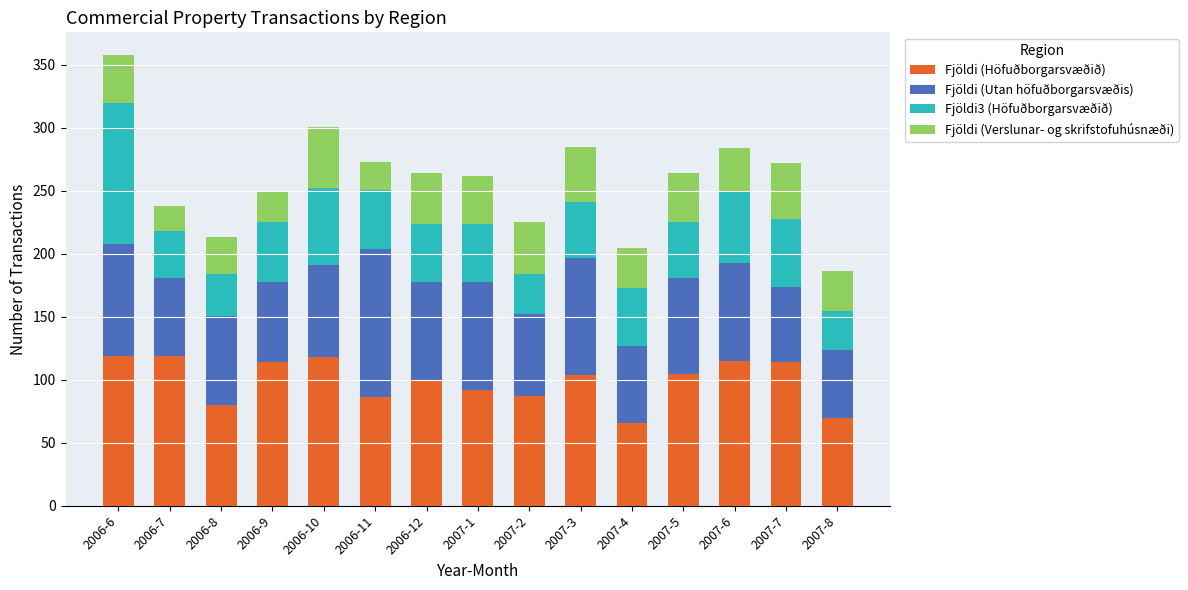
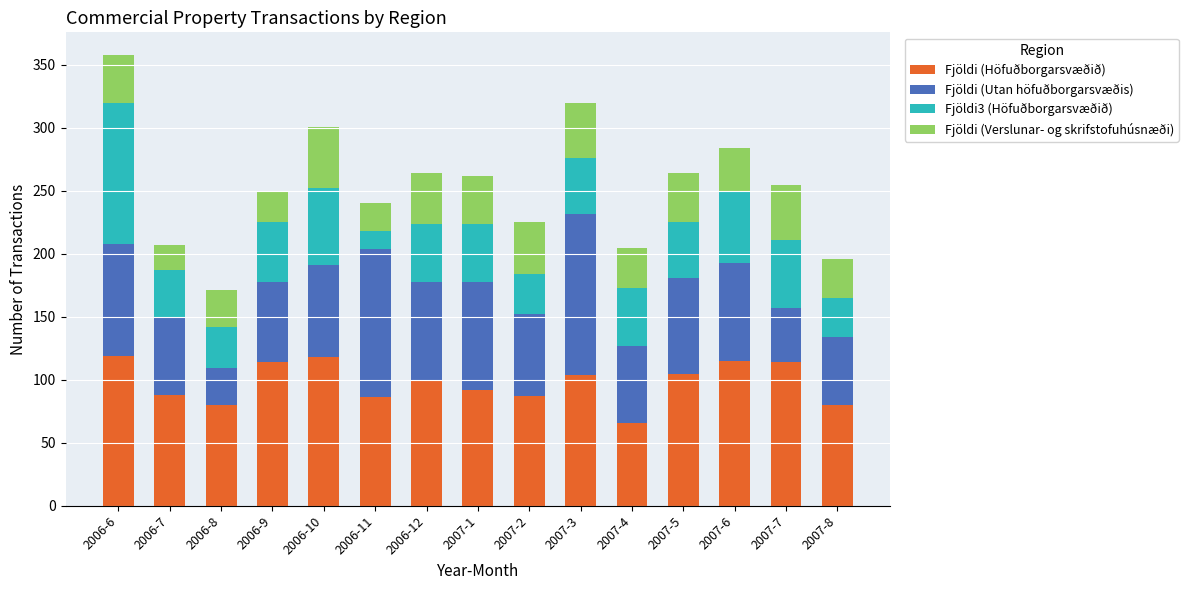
Fjöldi (Höfuðborgarsvæðið), 2006-7: 119 -> 88
Fjöldi (Utan höfuðborgarsvæðis), 2006-8: 71 -> 29
Fjöldi3 (Höfuðborgarsvæðið), 2006-11: 47 -> 14
Fjöldi (Utan höfuðborgarsvæðis), 2007-3: 93 -> 128
Fjöldi (Utan höfuðborgarsvæðis), 2007-7: 60 -> 43
Fjöldi (Höfuðborgarsvæðið), 2007-8: 70 -> 80
